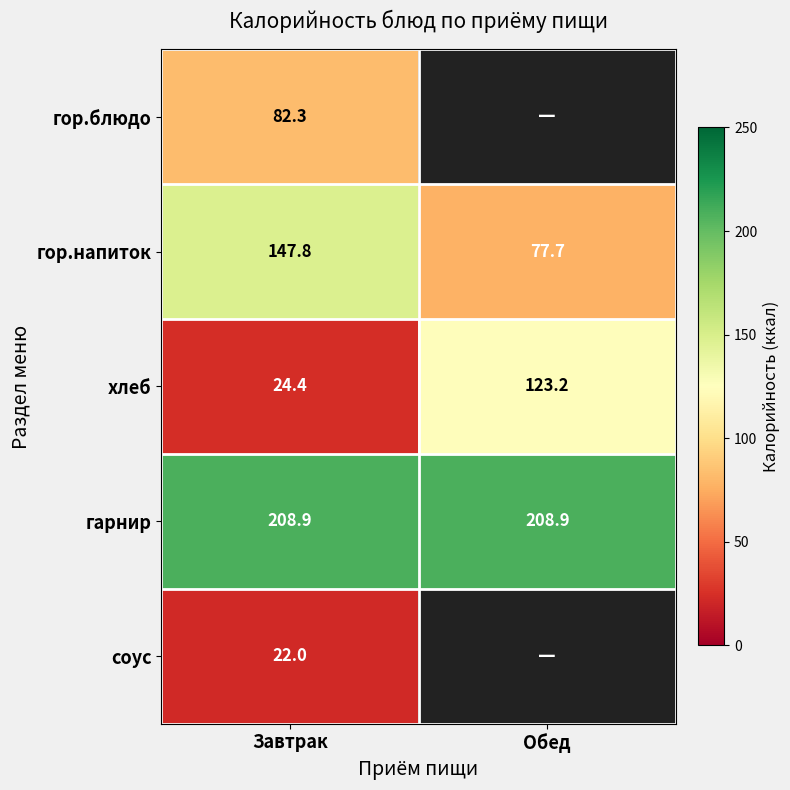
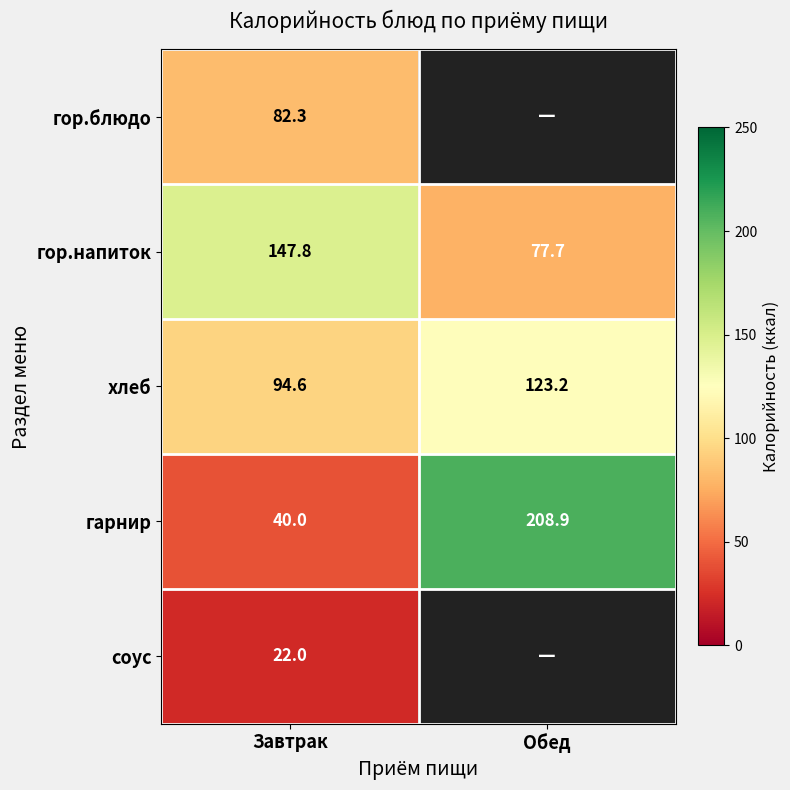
хлеб, Завтрак: 24.4 -> 94.6
гарнир, Завтрак: 208.9 -> 40.0
